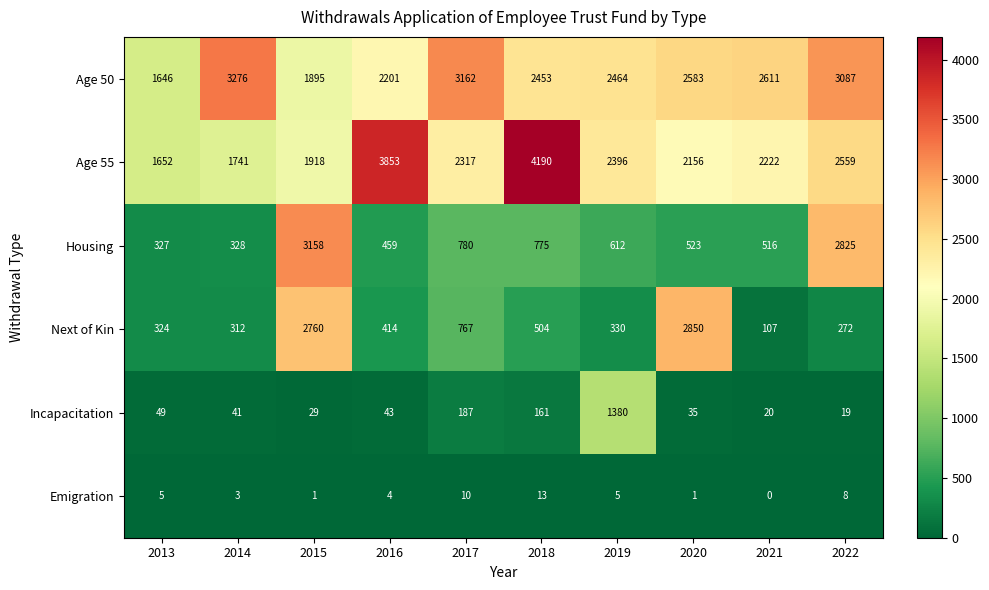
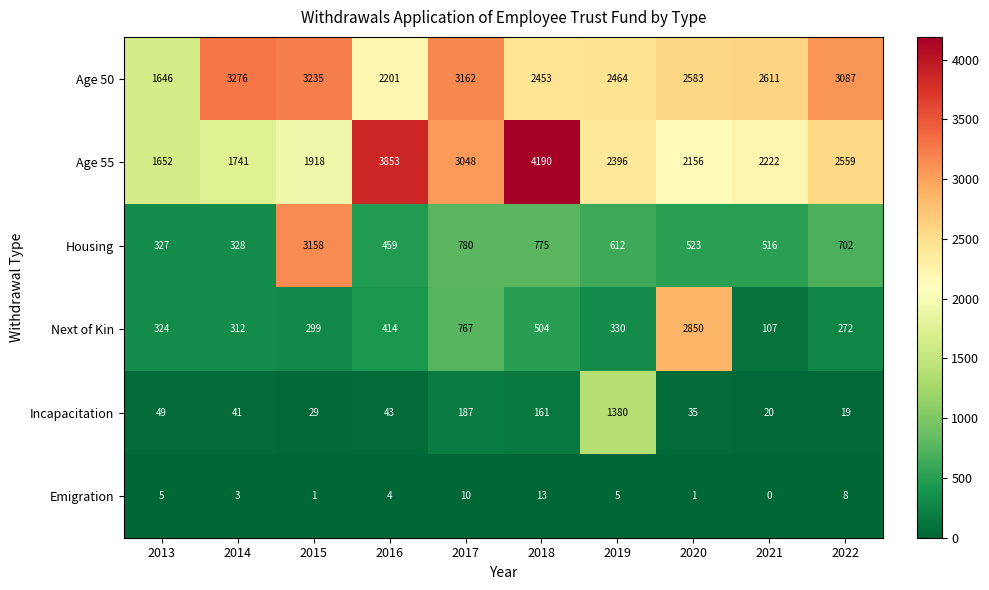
Age 50, 2015: 1895 -> 3235
Age 55, 2017: 2317 -> 3048
Housing, 2022: 2825 -> 702
Next of Kin, 2015: 2760 -> 299
